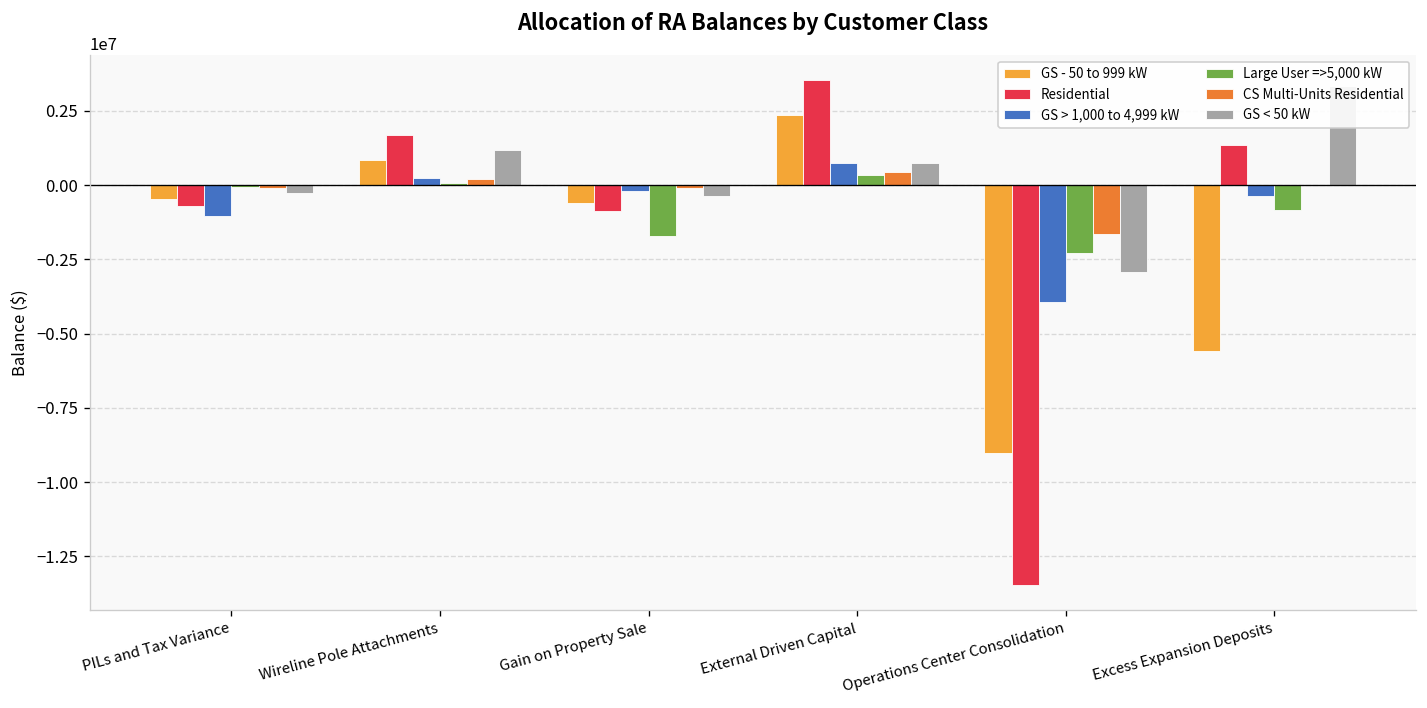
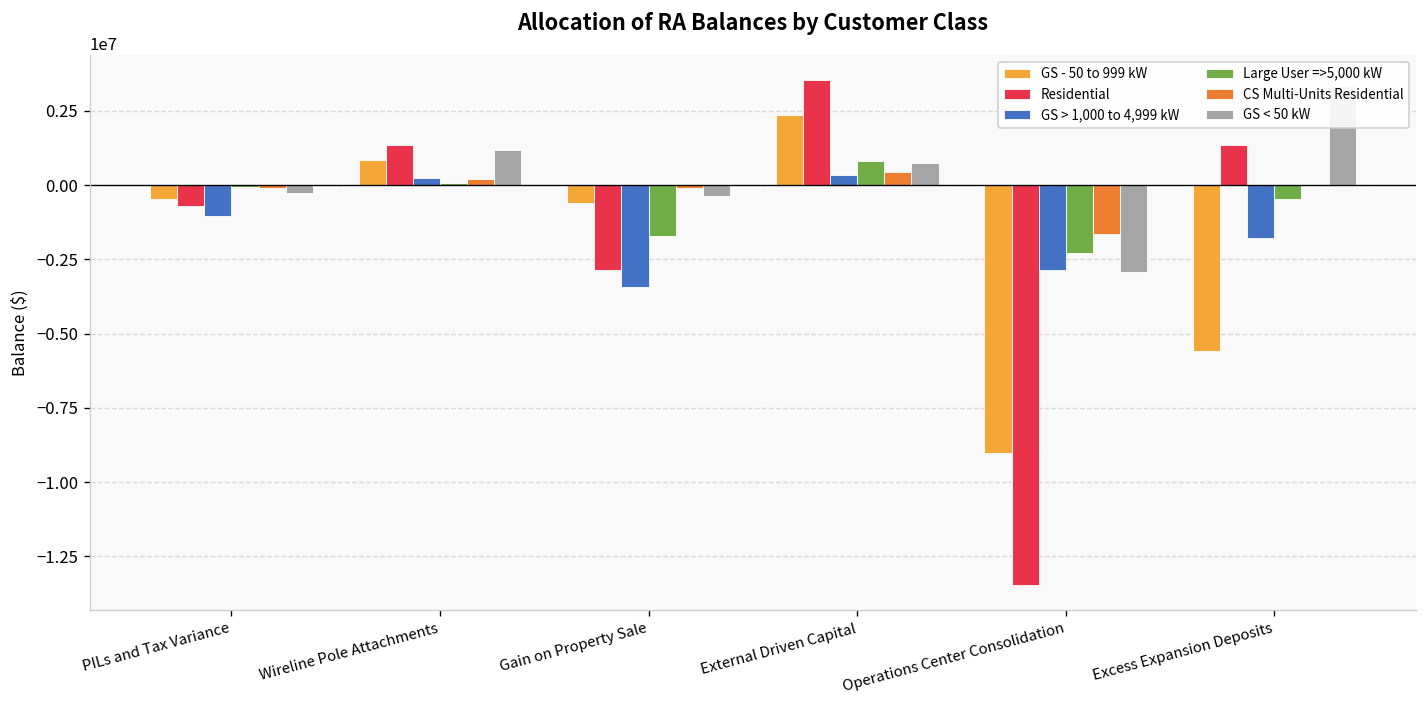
Residential, Wireline Pole Attachments: 1700000 -> 1300000
Residential, Gain on Property Sale: -900000 -> -2900000
GS > 1,000 to 4,999 kW, Gain on Property Sale: -200000 -> -3400000
GS > 1,000 to 4,999 kW, External Driven Capital: 800000 -> 300000
Large User =>5,000 kW, External Driven Capital: 400000 -> 800000
GS > 1,000 to 4,999 kW, Operations Center Consolidation: -3900000 -> -2900000
GS > 1,000 to 4,999 kW, Excess Expansion Deposits: -400000 -> -1800000
Large User =>5,000 kW, Excess Expansion Deposits: -800000 -> -500000
